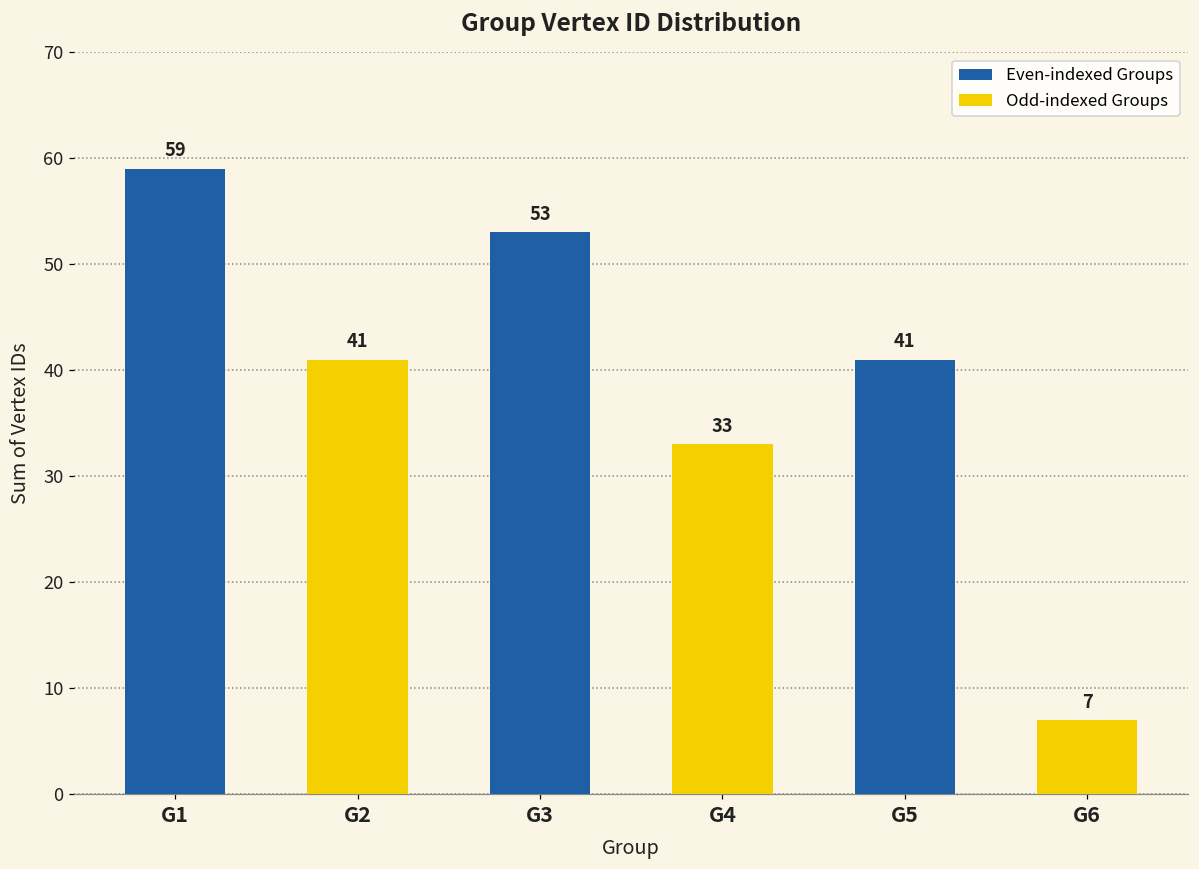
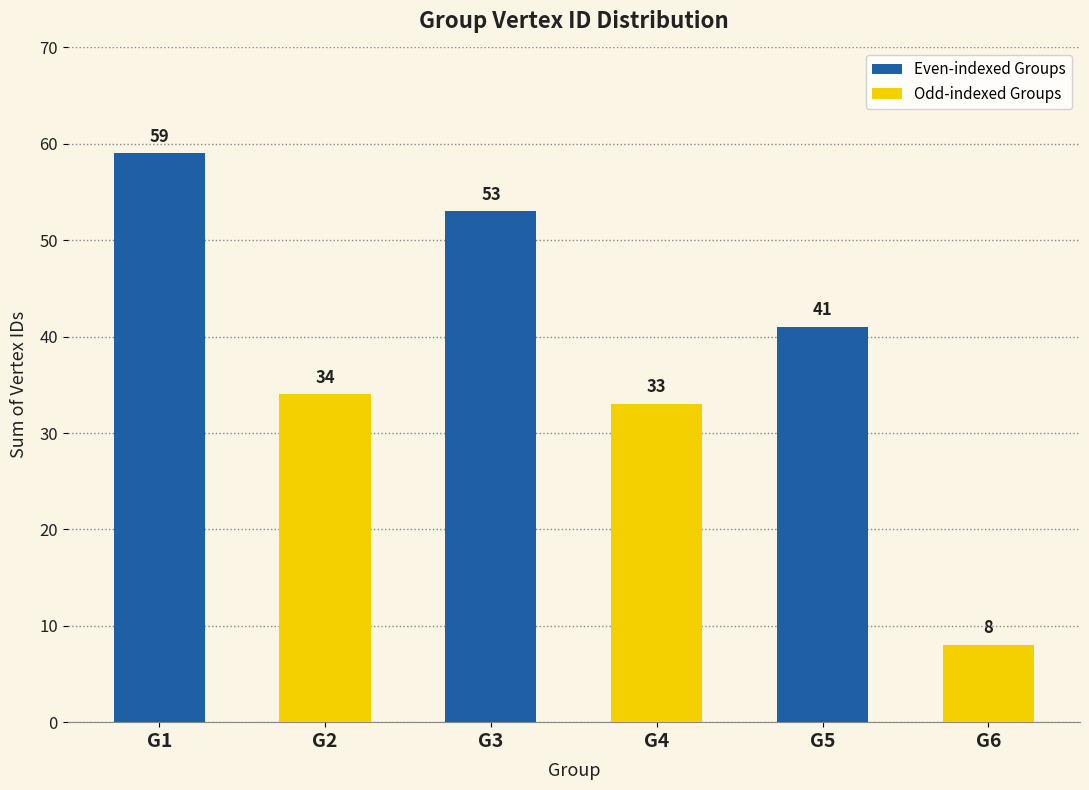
G2: 41 -> 34
G6: 7 -> 8
